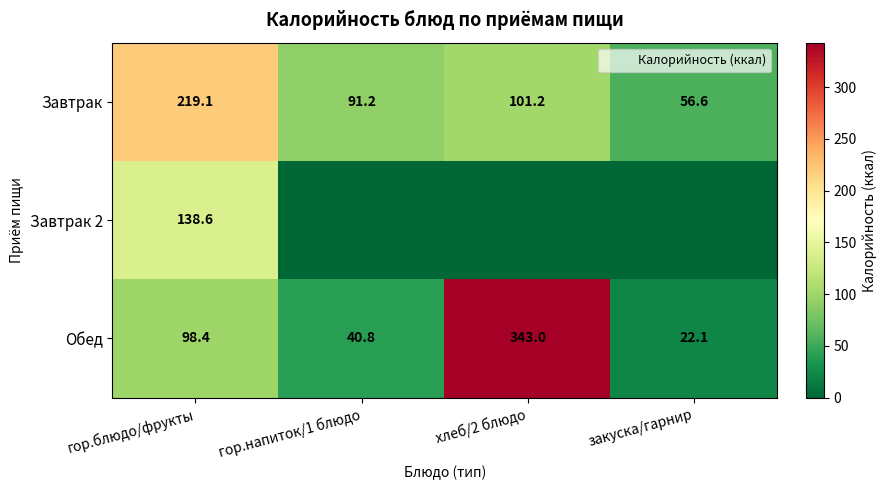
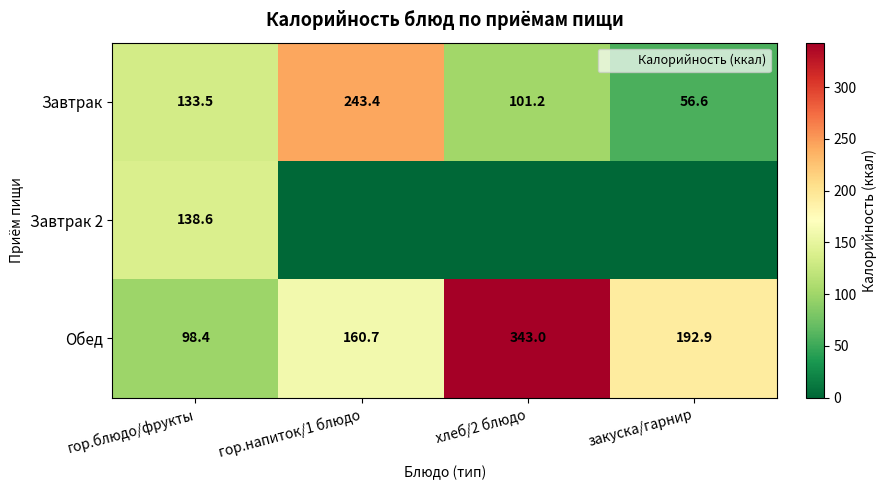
Завтрак, гор.блюдо/фрукты: 219.1 -> 133.5
Завтрак, гор.напиток/1 блюдо: 91.2 -> 243.4
Обед, гор.напиток/1 блюдо: 40.8 -> 160.7
Обед, закуска/гарнир: 22.1 -> 192.9
